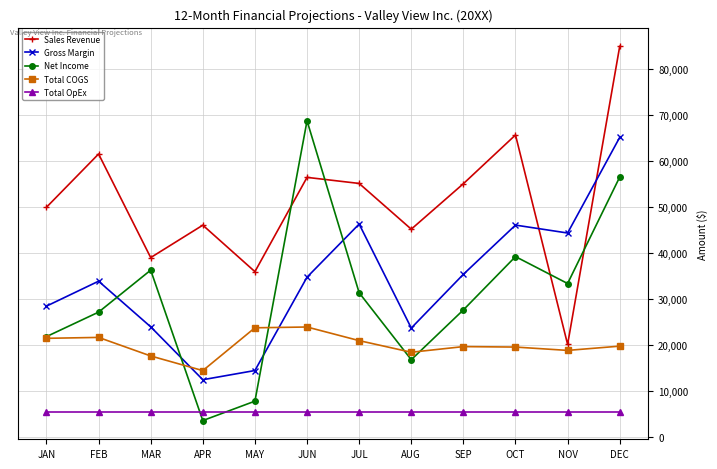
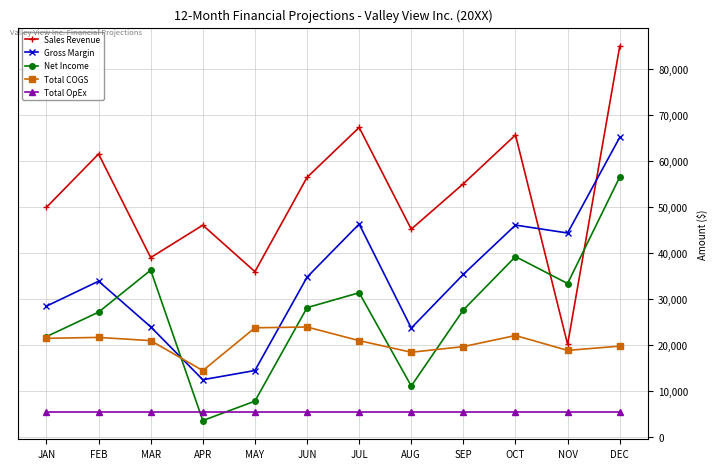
Total COGS, MAR: 18,000 -> 21,000
Net Income, JUN: 69,000 -> 28,000
Sales Revenue, JUL: 55,000 -> 67,000
Net Income, AUG: 17,000 -> 11,000
Total COGS, OCT: 20,000 -> 22,000
